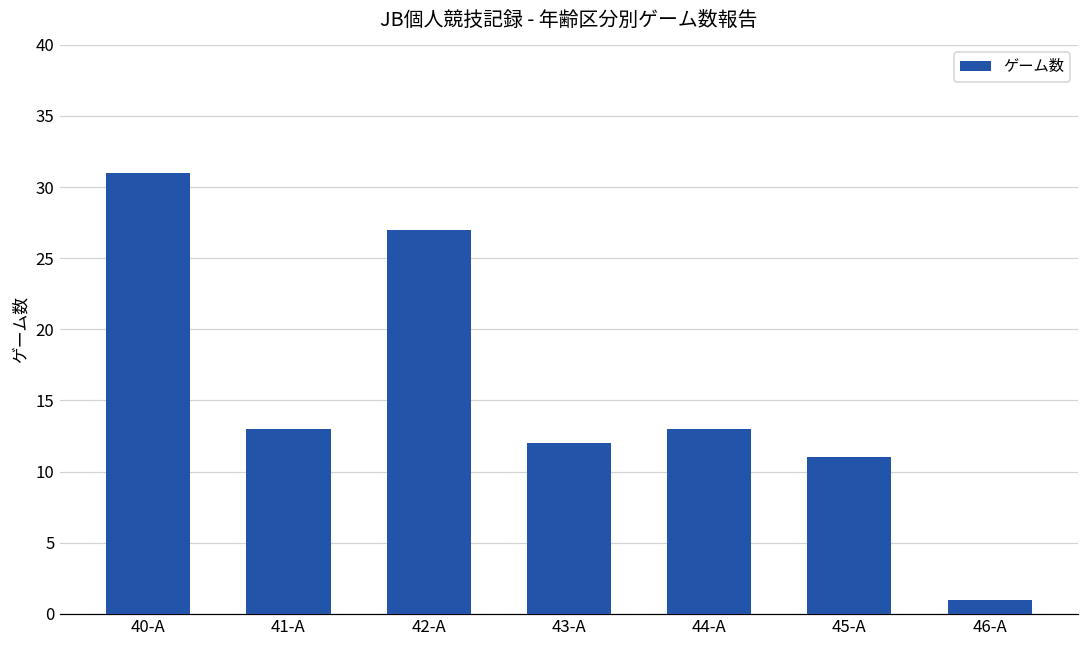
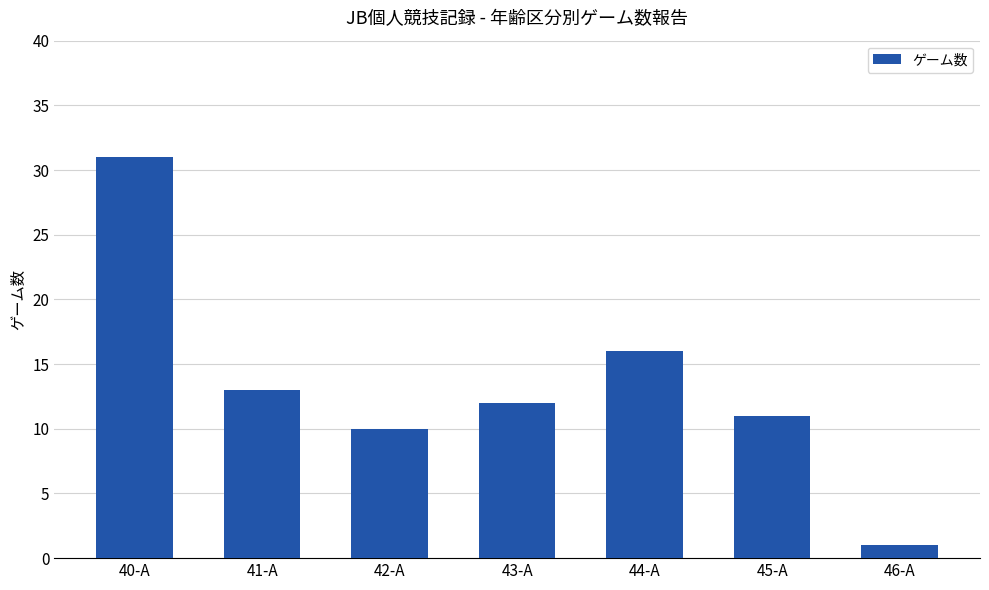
42-A: 27 -> 10
44-A: 13 -> 16
